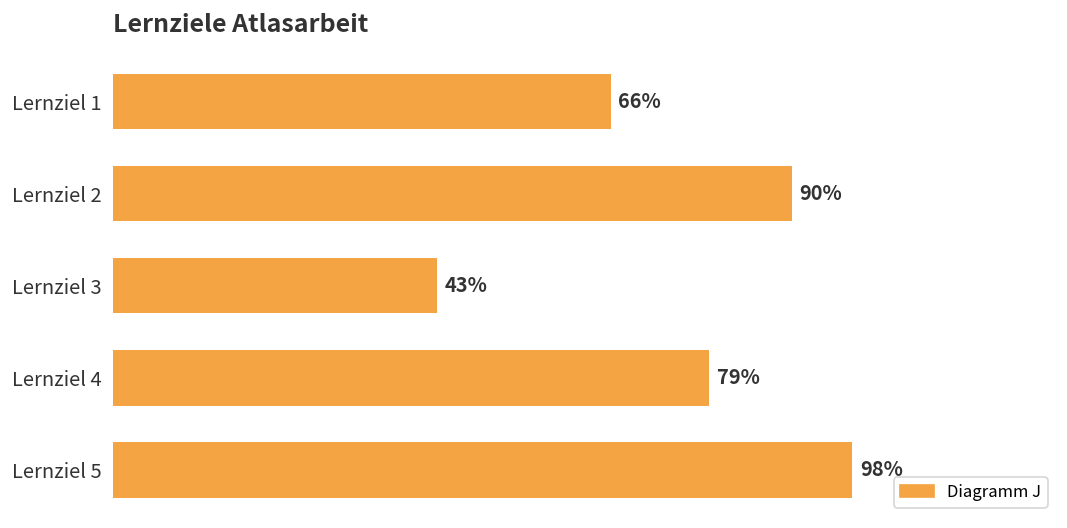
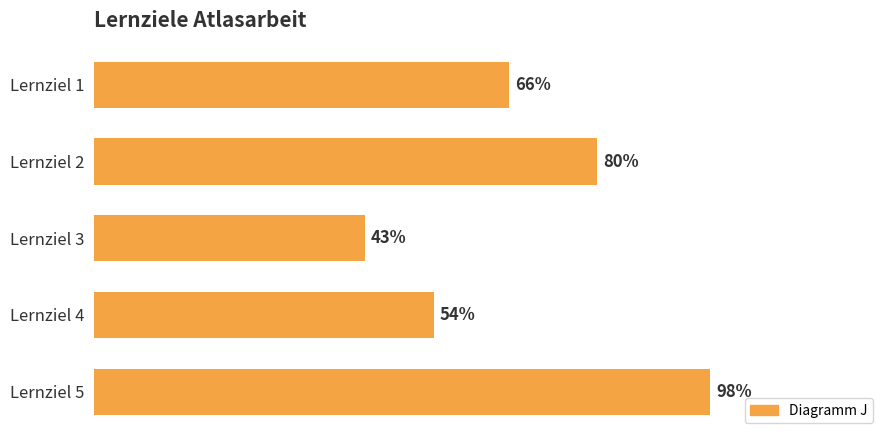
Lernziel 2: 90% -> 80%
Lernziel 4: 79% -> 54%
